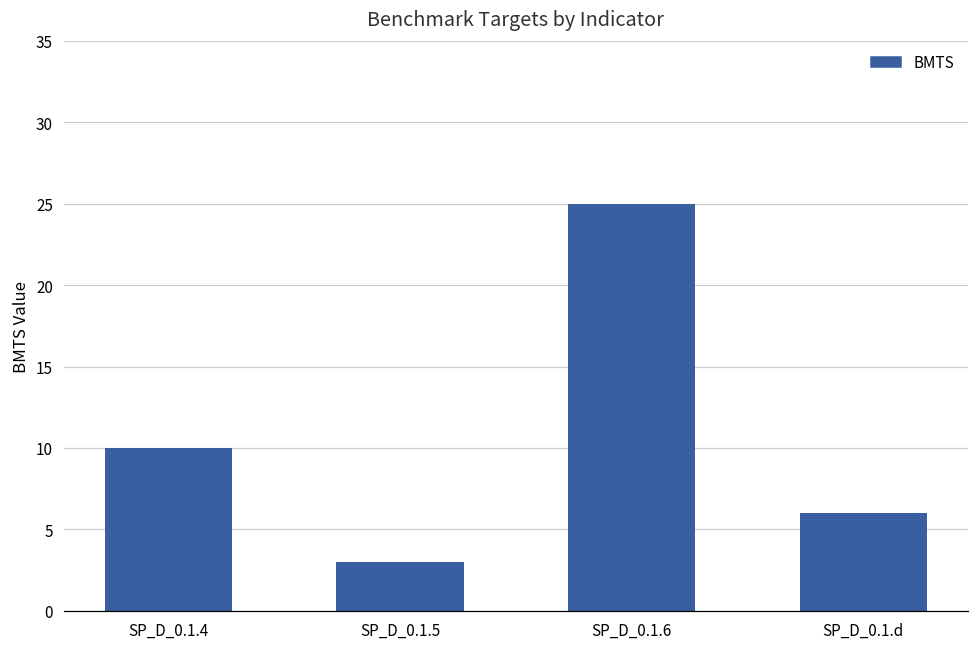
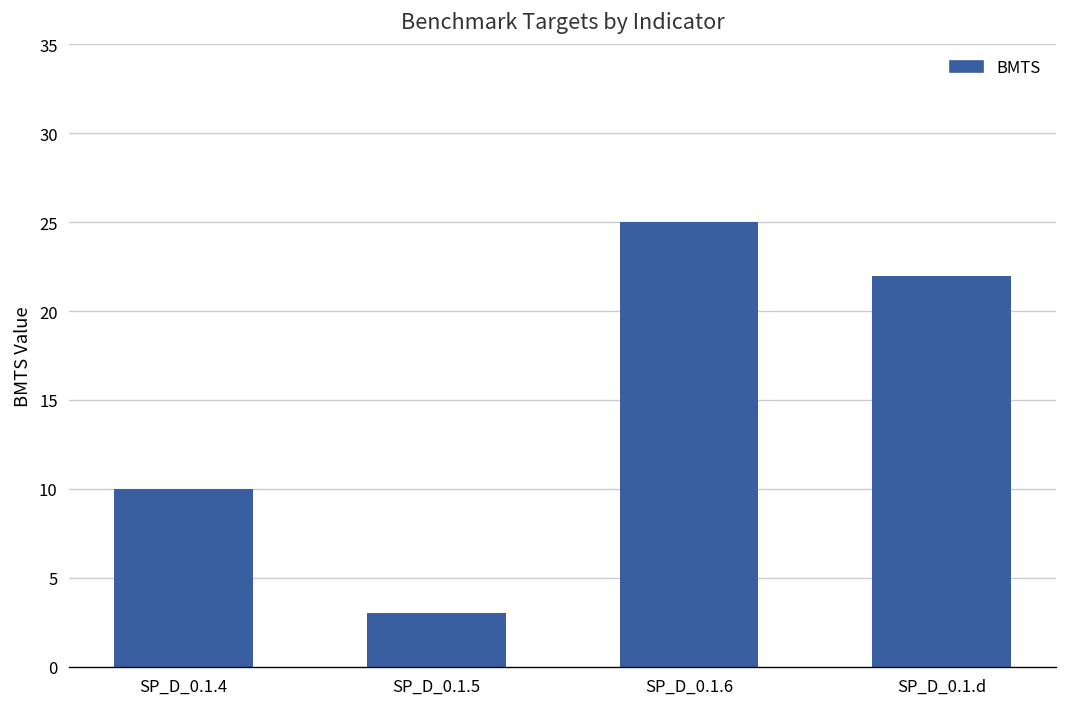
SP_D_0.1.d: 6 -> 22
